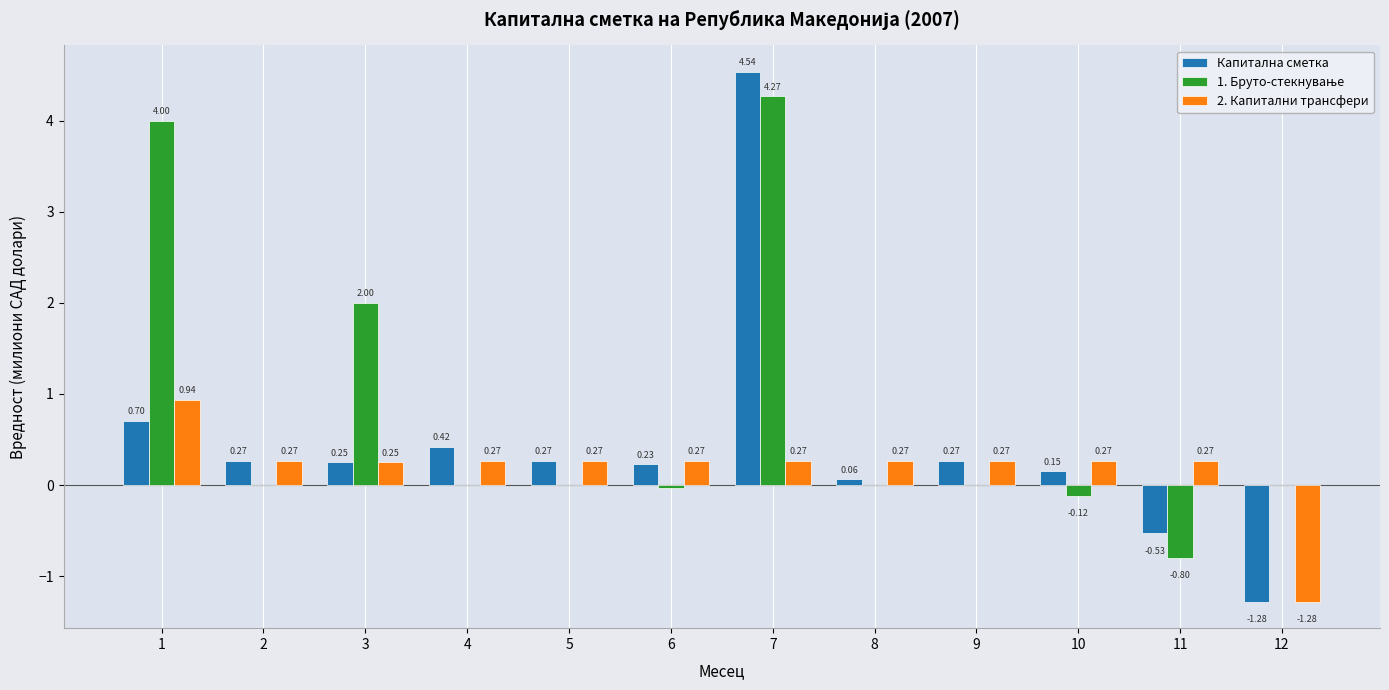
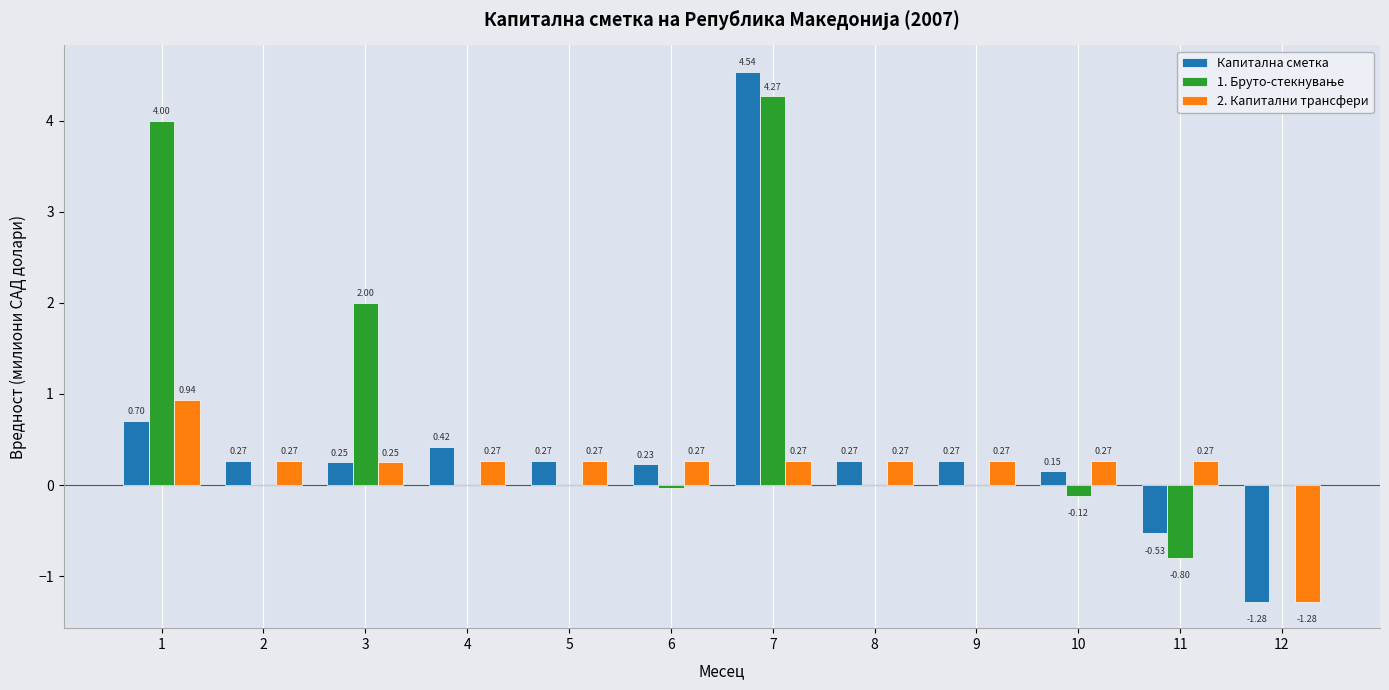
Капитална сметка, 8: 0.06 -> 0.27
